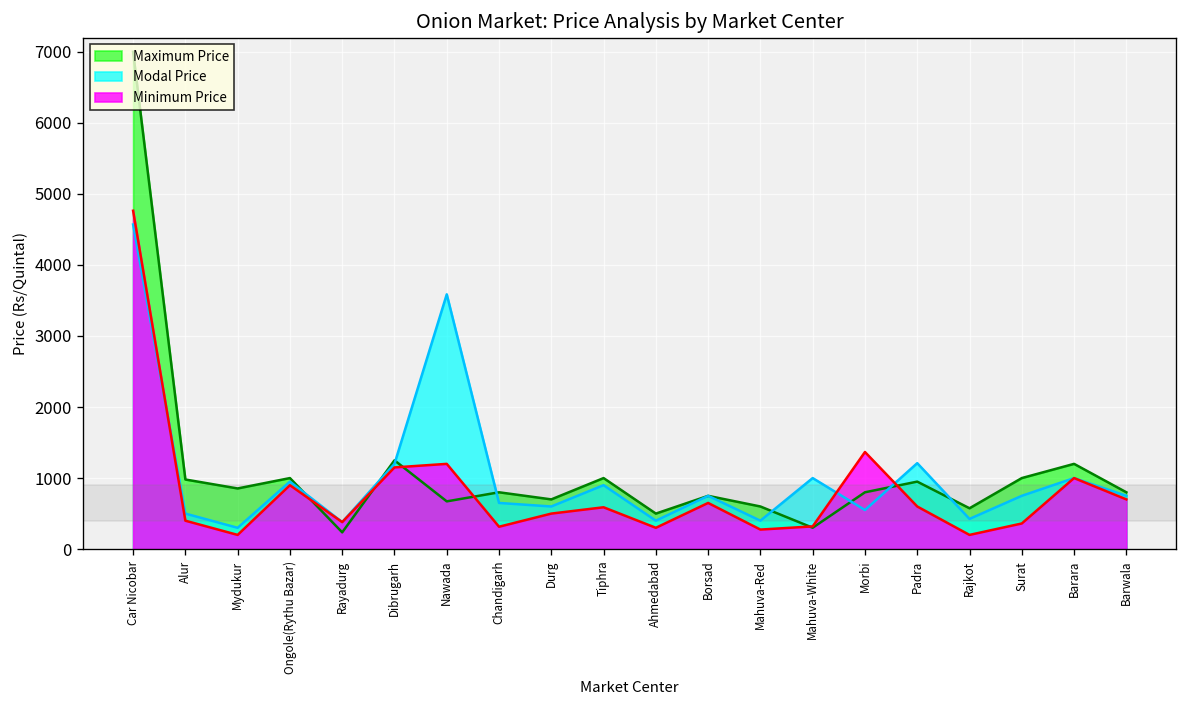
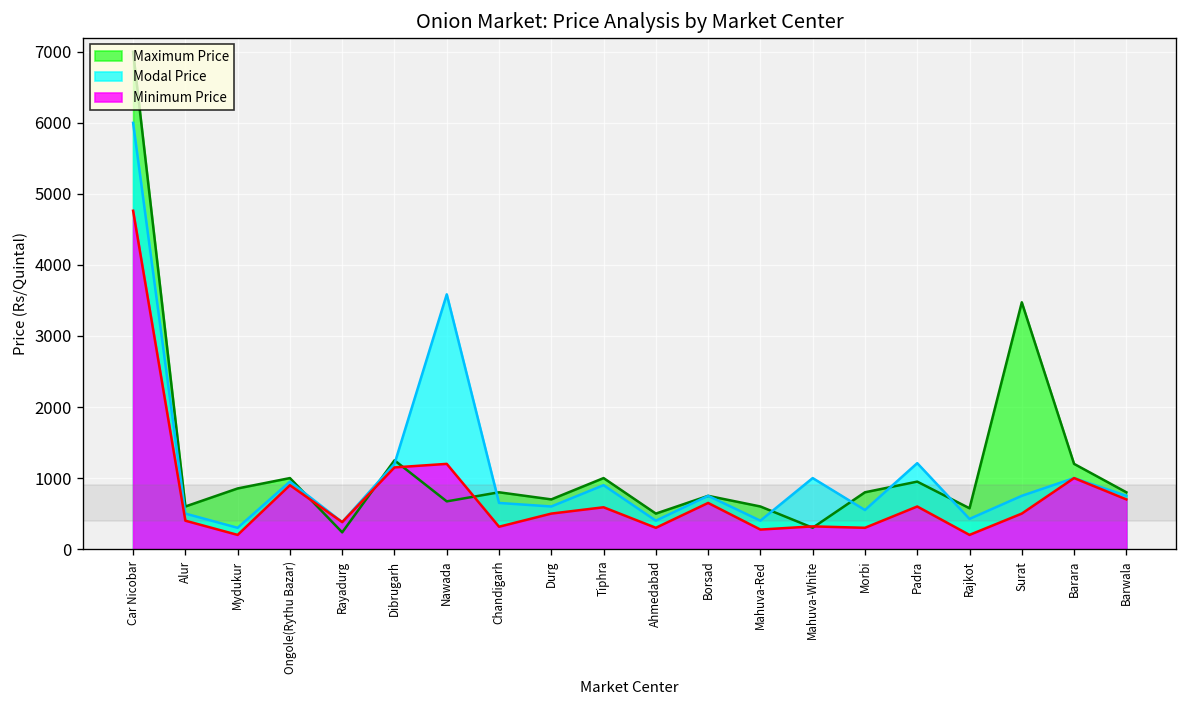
Modal Price, Car Nicobar: 4600 -> 6000
Maximum Price, Alur: 1000 -> 600
Minimum Price, Morbi: 1400 -> 300
Maximum Price, Surat: 1000 -> 3500
Minimum Price, Surat: 400 -> 500
